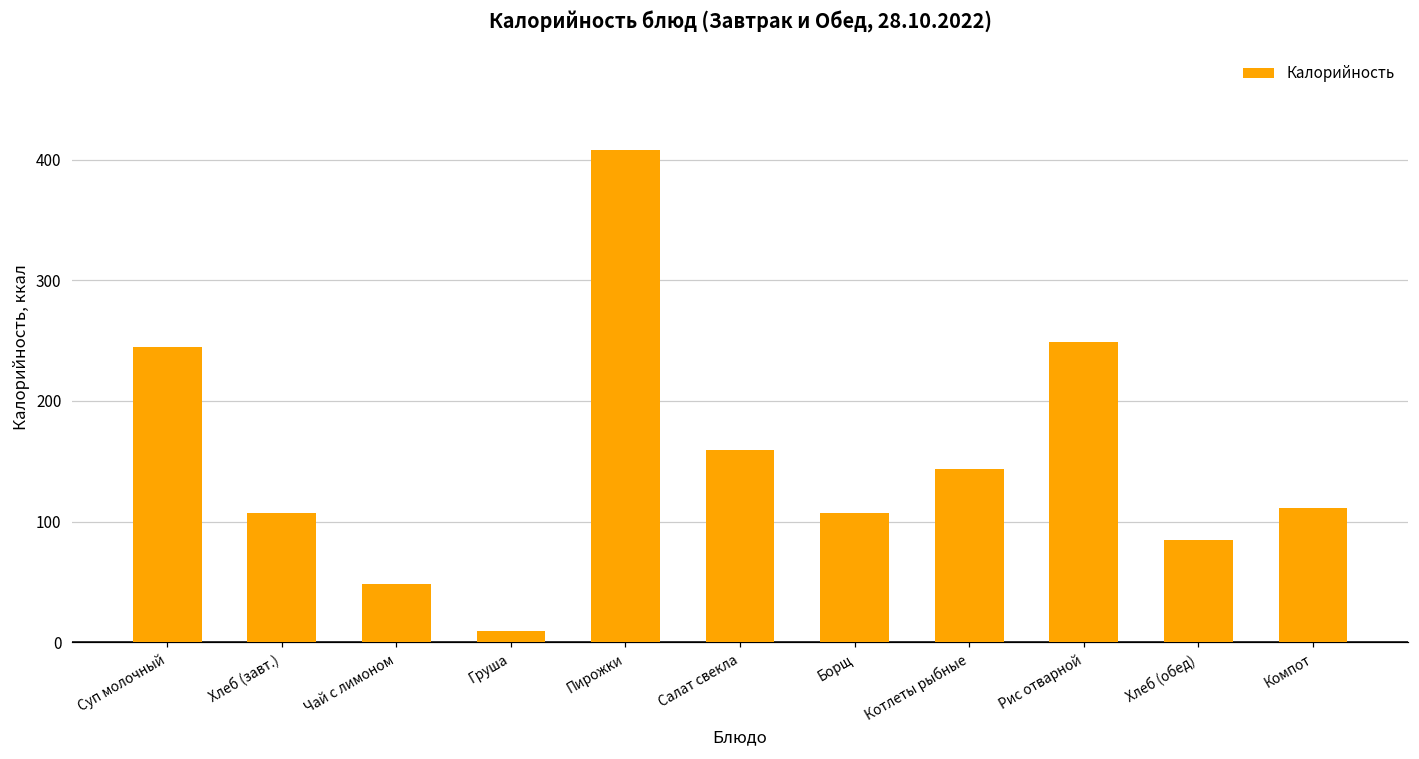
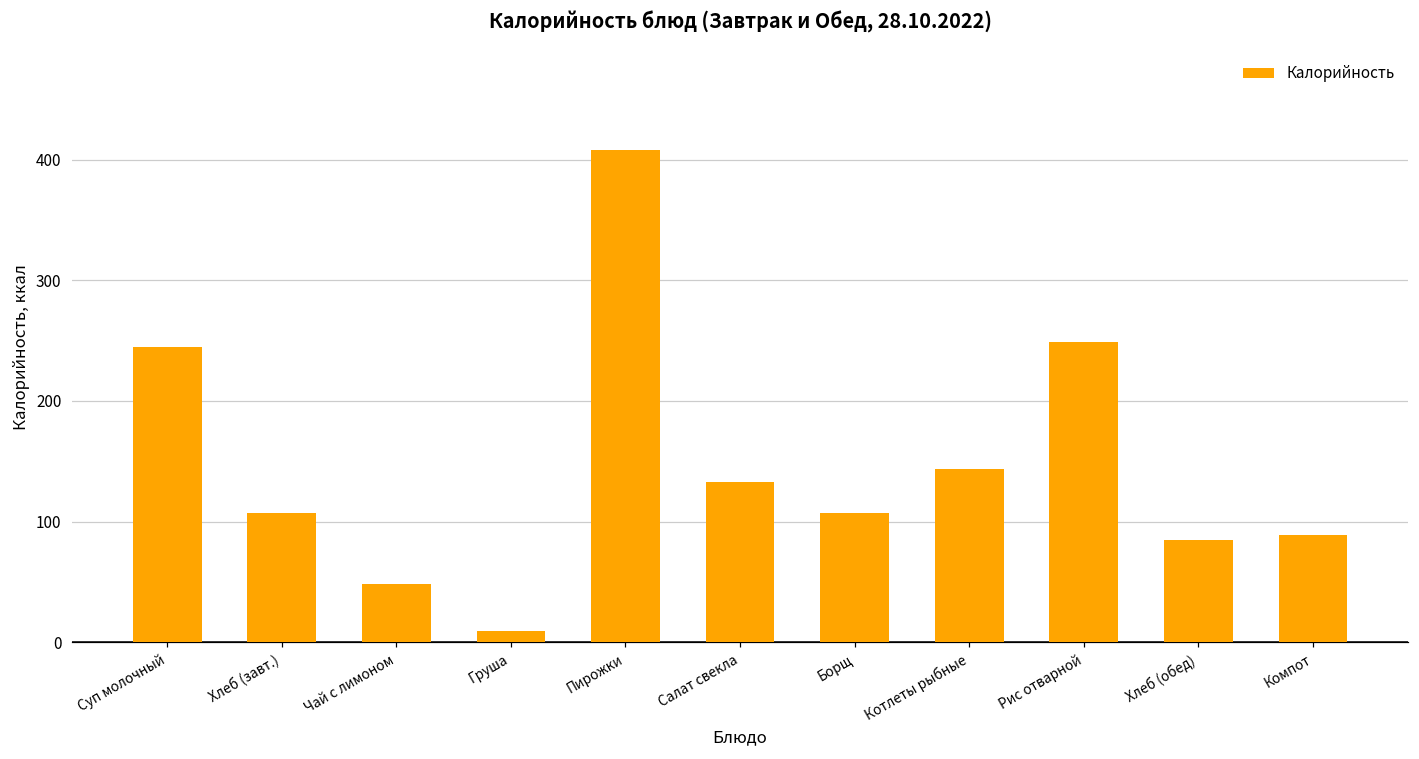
Салат свекла: 159 -> 133
Компот: 111 -> 89
